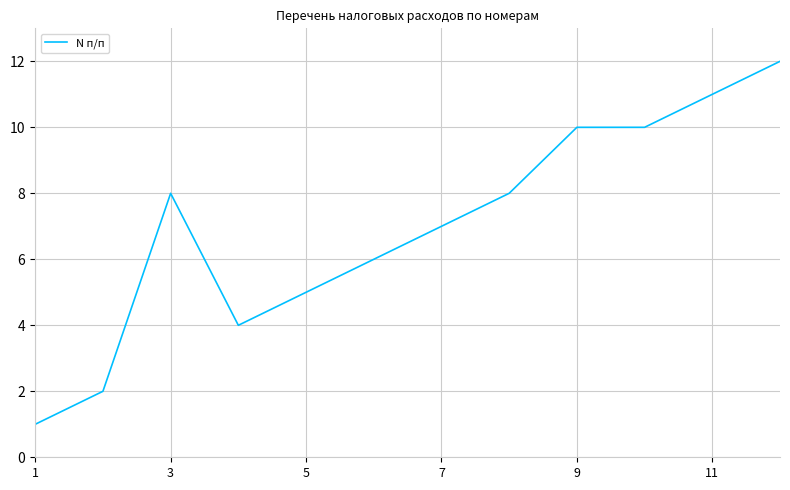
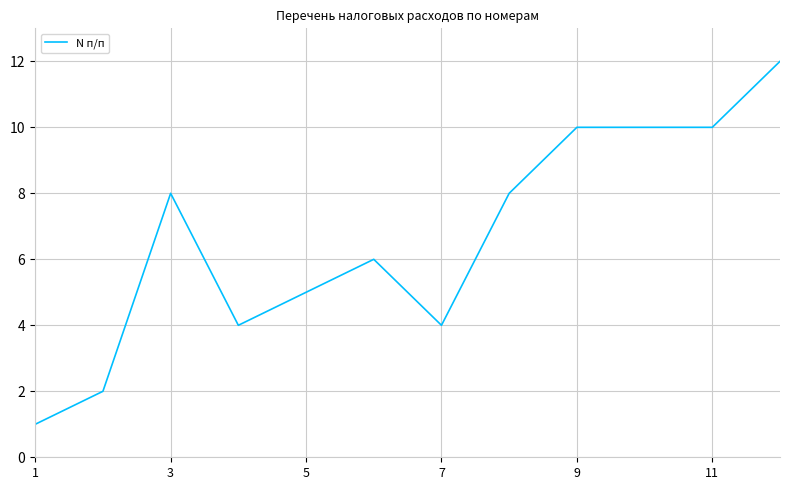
7: 7 -> 4
11: 11 -> 10
